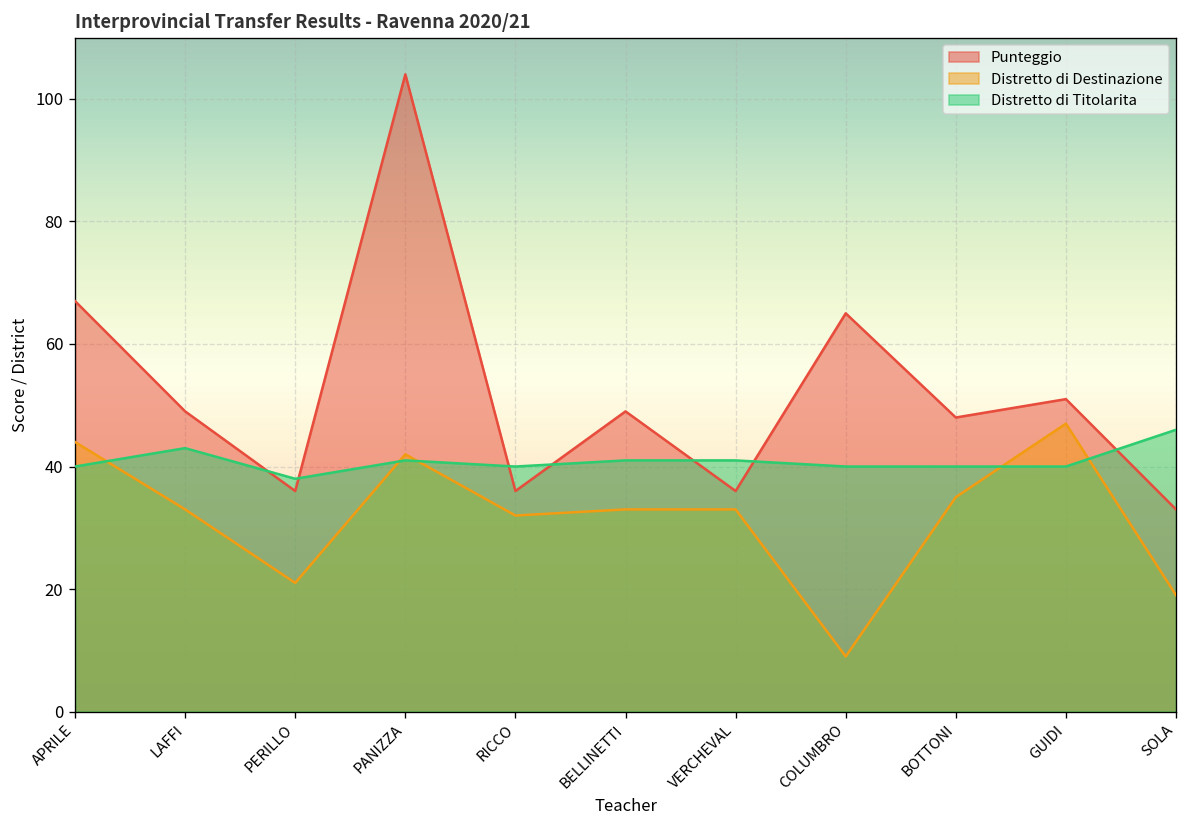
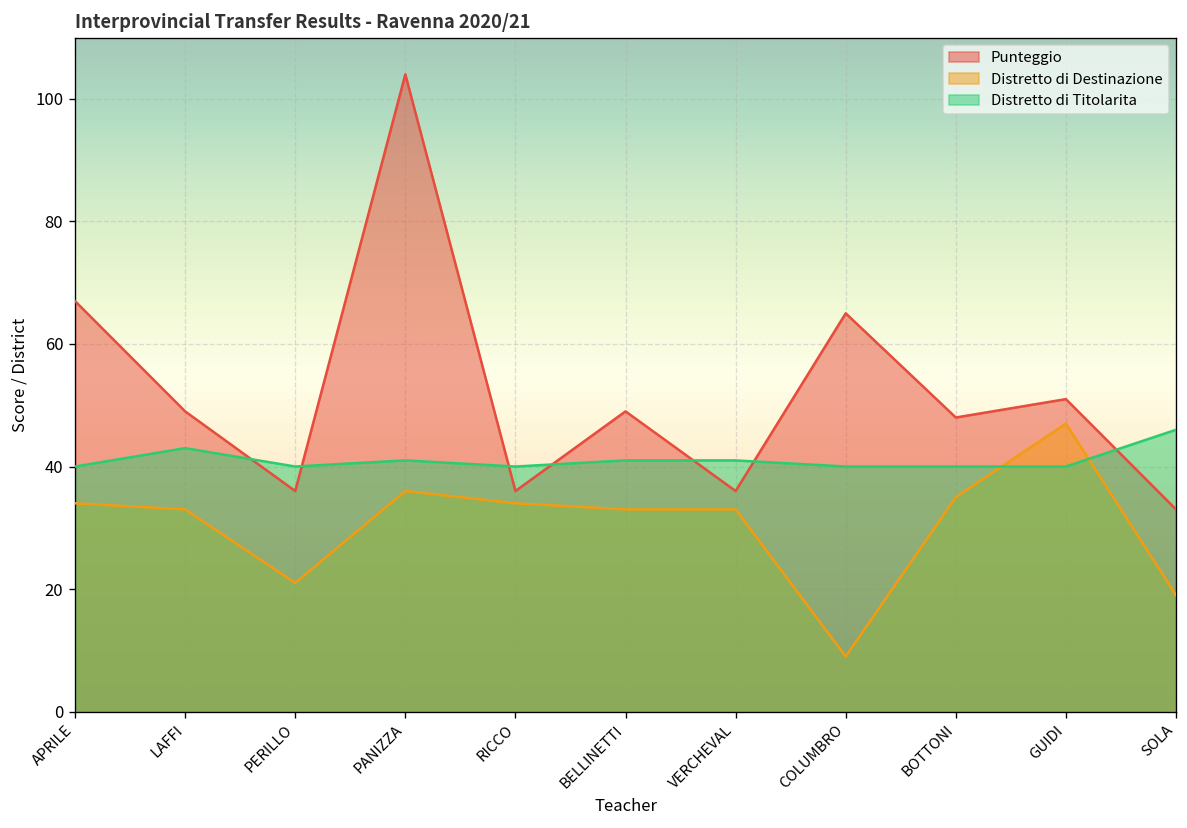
Distretto di Destinazione, APRILE: 44 -> 34
Distretto di Titolarita, PERILLO: 38 -> 40
Distretto di Destinazione, PANIZZA: 42 -> 36
Distretto di Destinazione, RICCO: 32 -> 34
